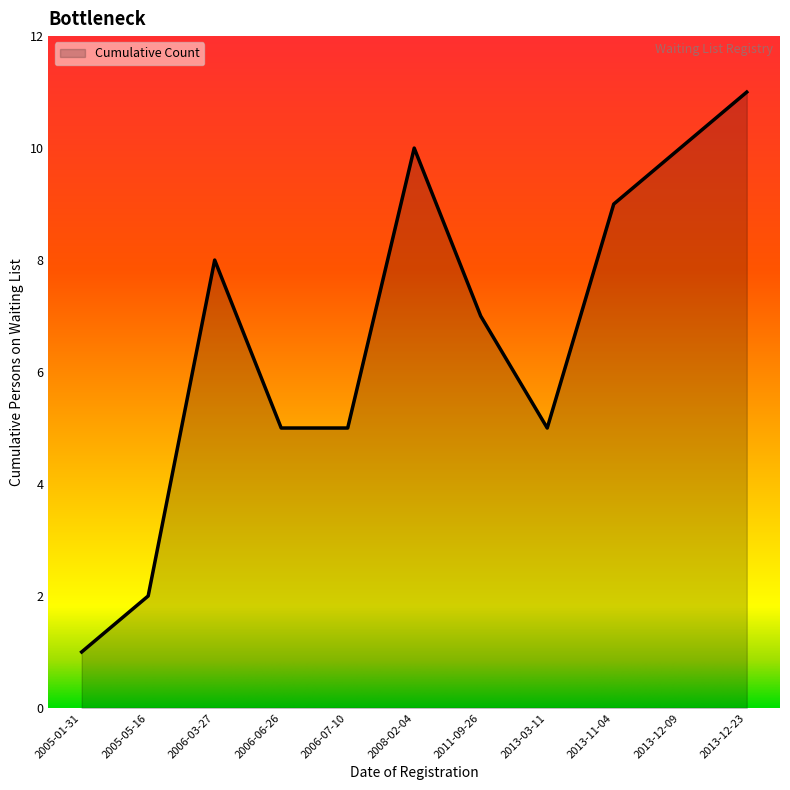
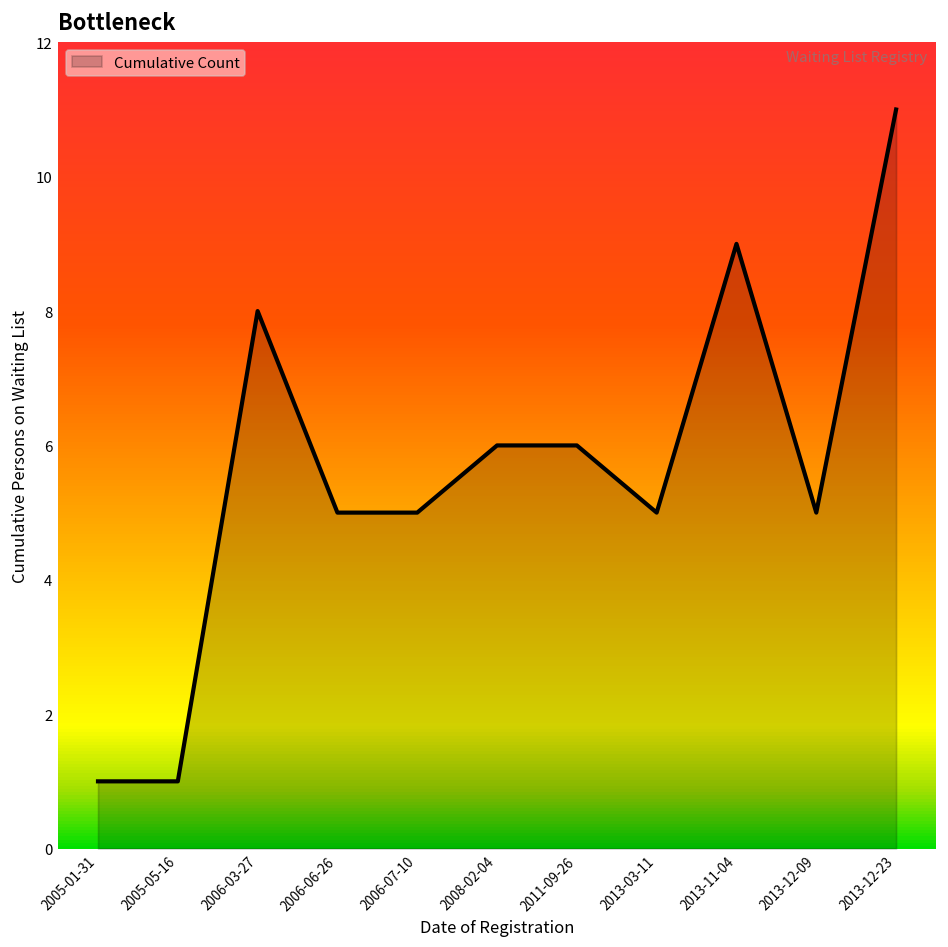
2005-05-16: 2 -> 1
2008-02-04: 10 -> 6
2011-09-26: 7 -> 6
2013-12-09: 10 -> 5
